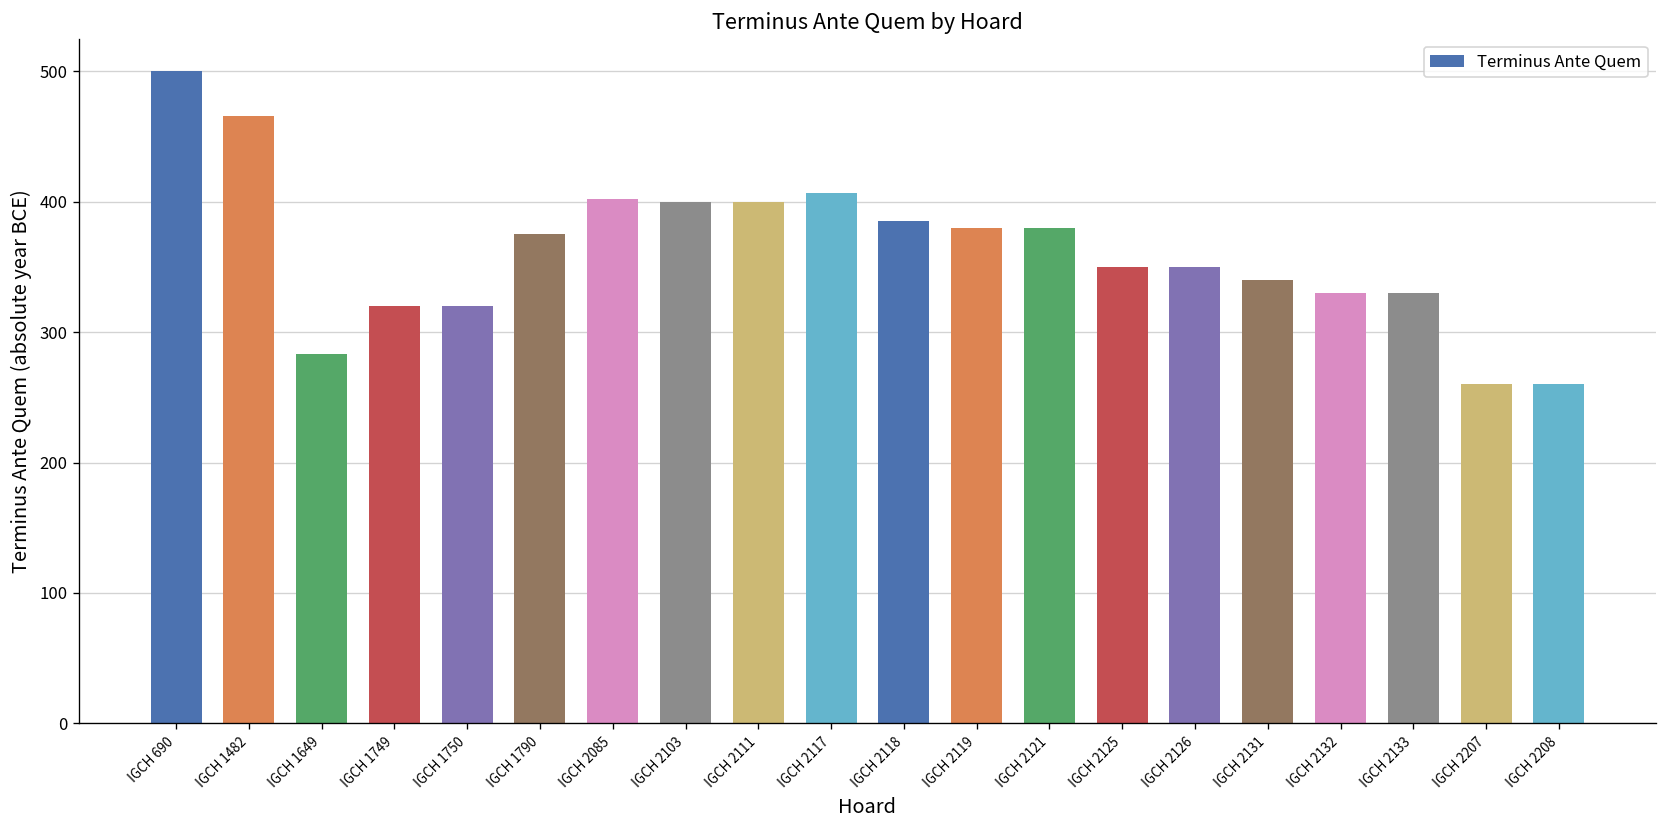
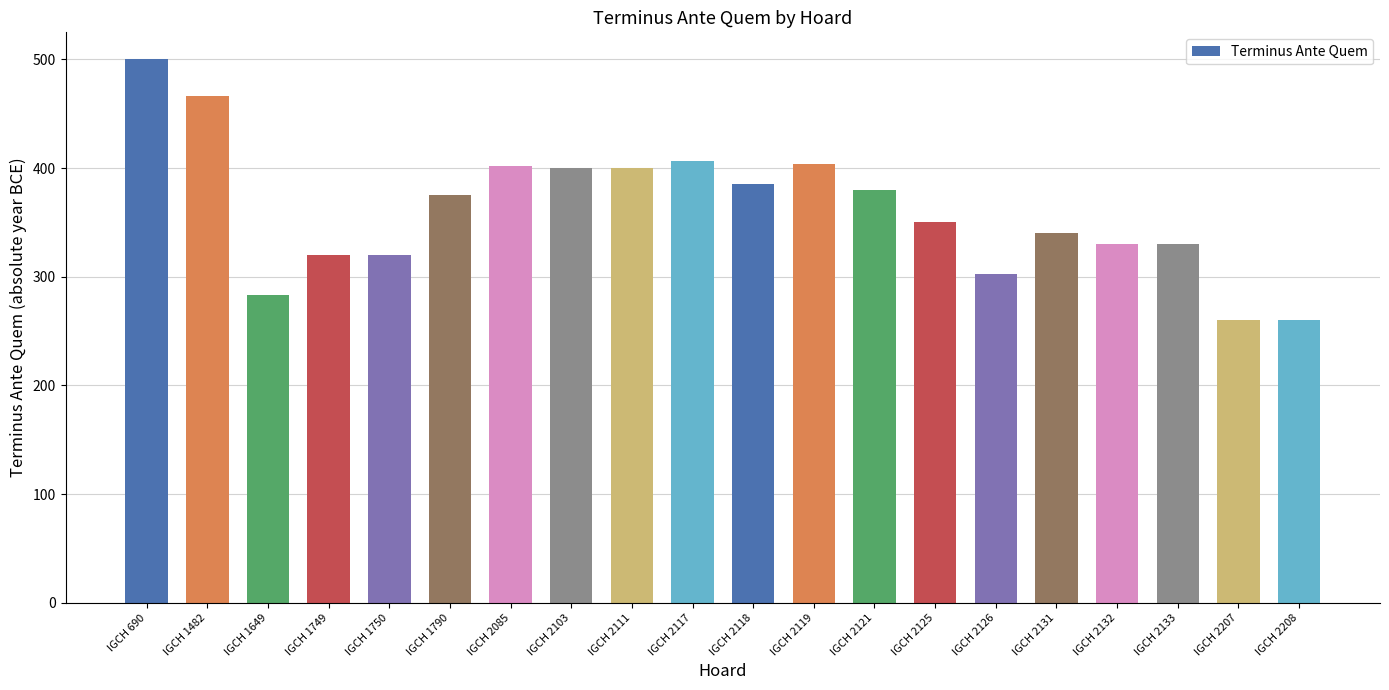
IGCH 2119: 380 -> 404
IGCH 2126: 350 -> 303
